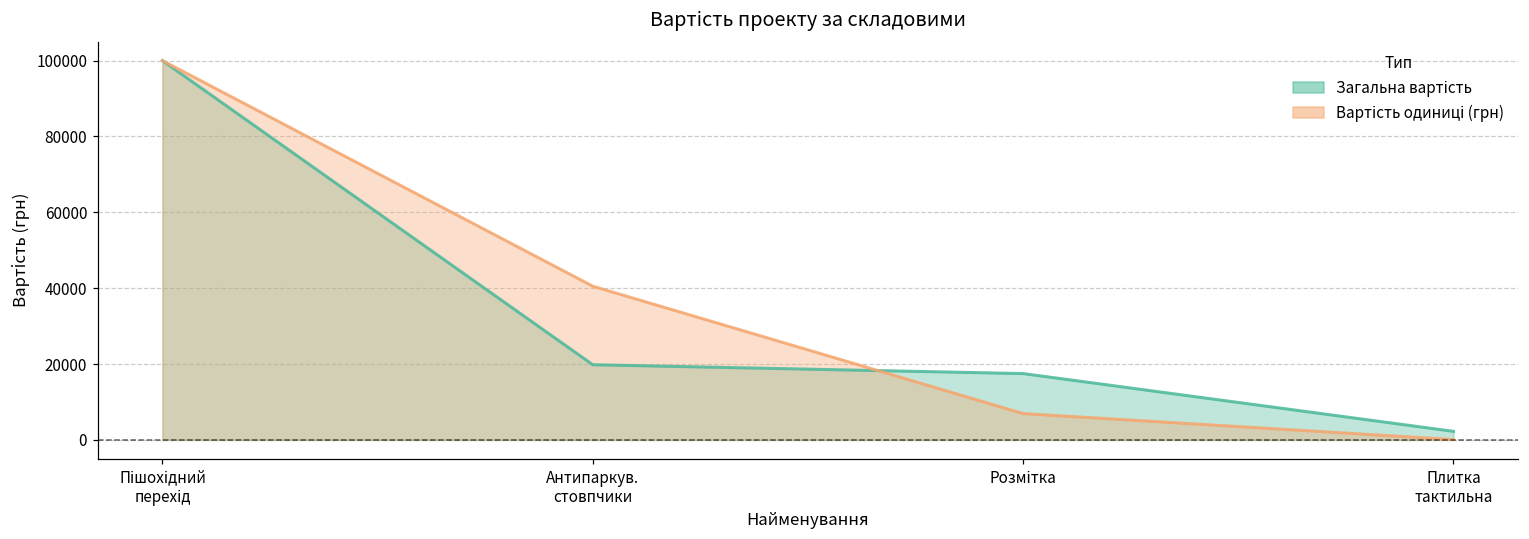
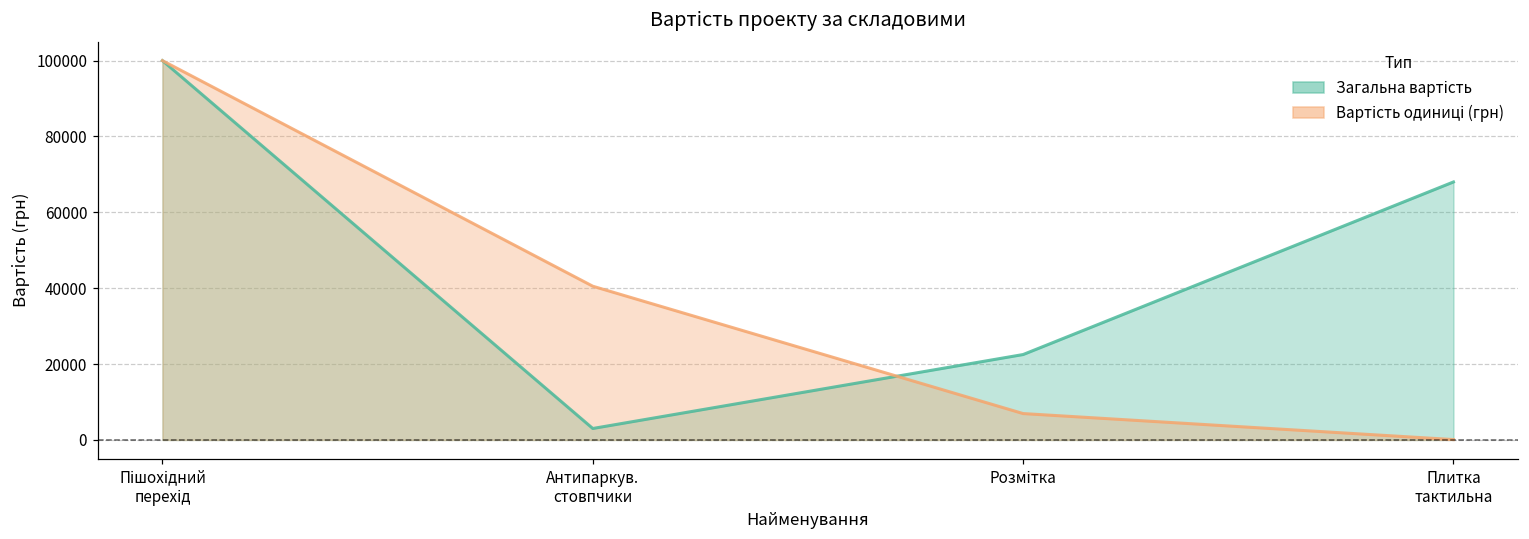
Загальна вартість, Антипаркув. стовпчики: 20000 -> 3000
Загальна вартість, Розмітка: 17000 -> 23000
Загальна вартість, Плитка тактильна: 2000 -> 68000
